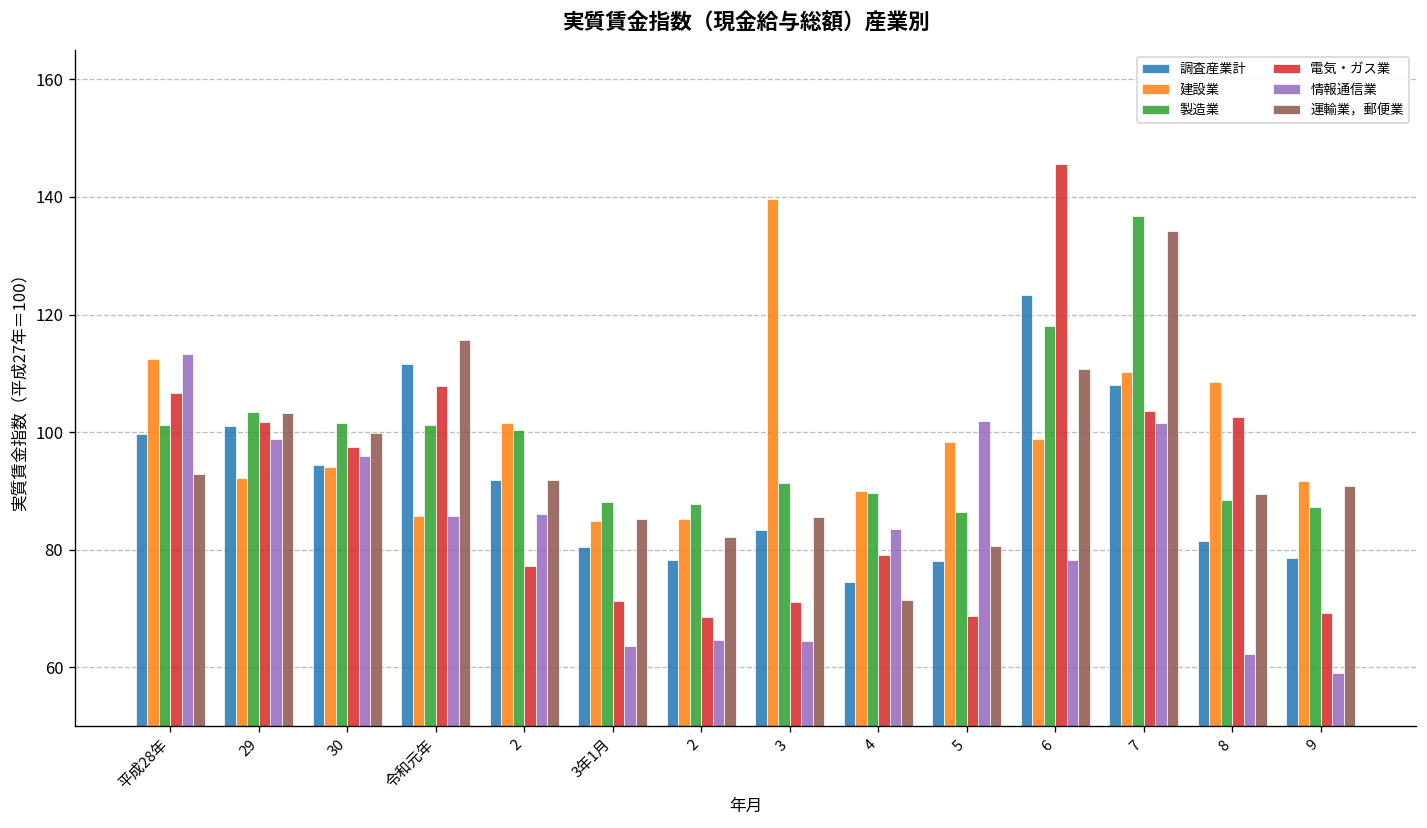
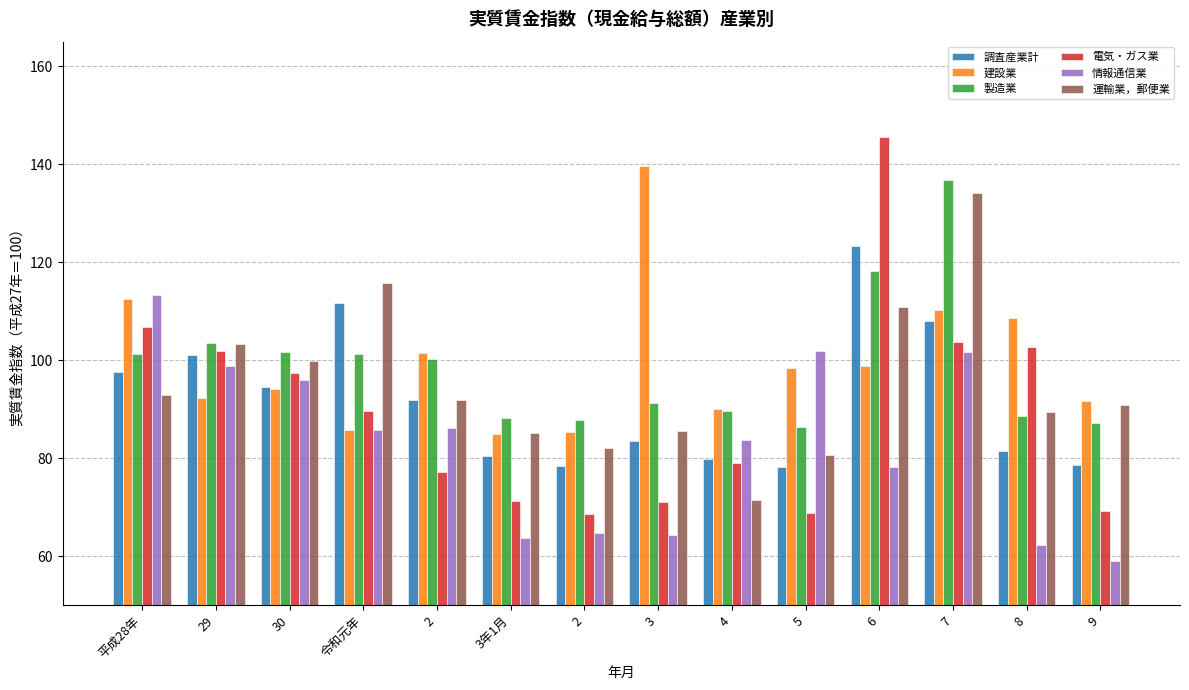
調査産業計, 平成28年: 100 -> 98
電気・ガス業, 令和元年: 108 -> 90
調査産業計, 4: 75 -> 80
